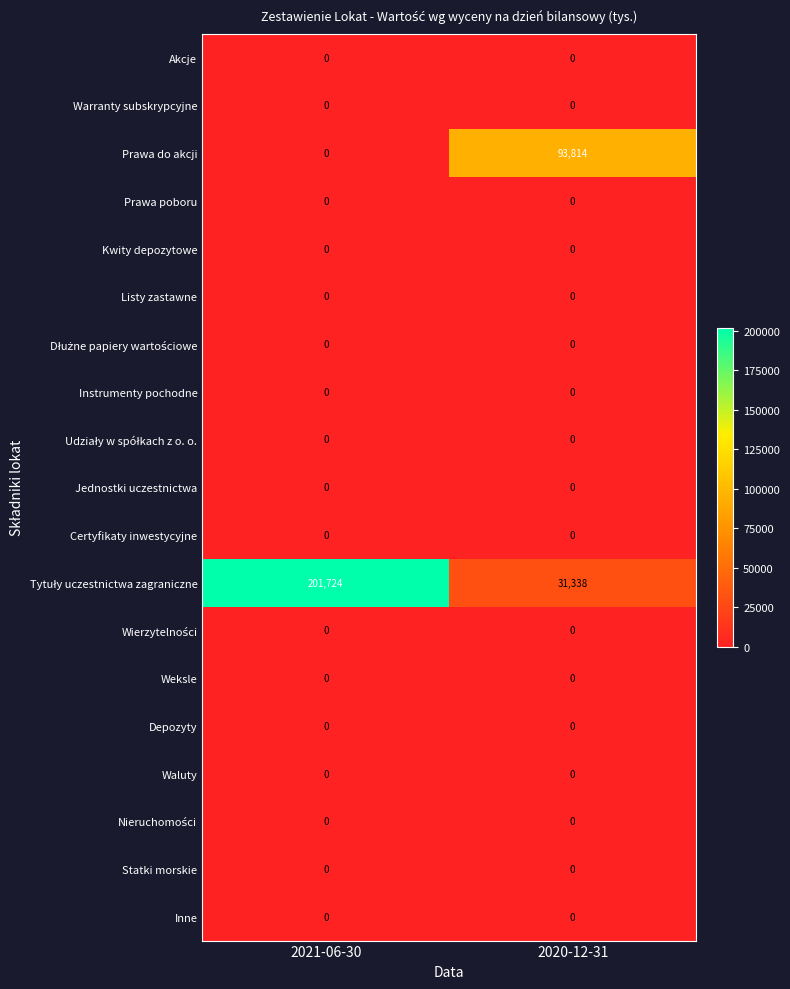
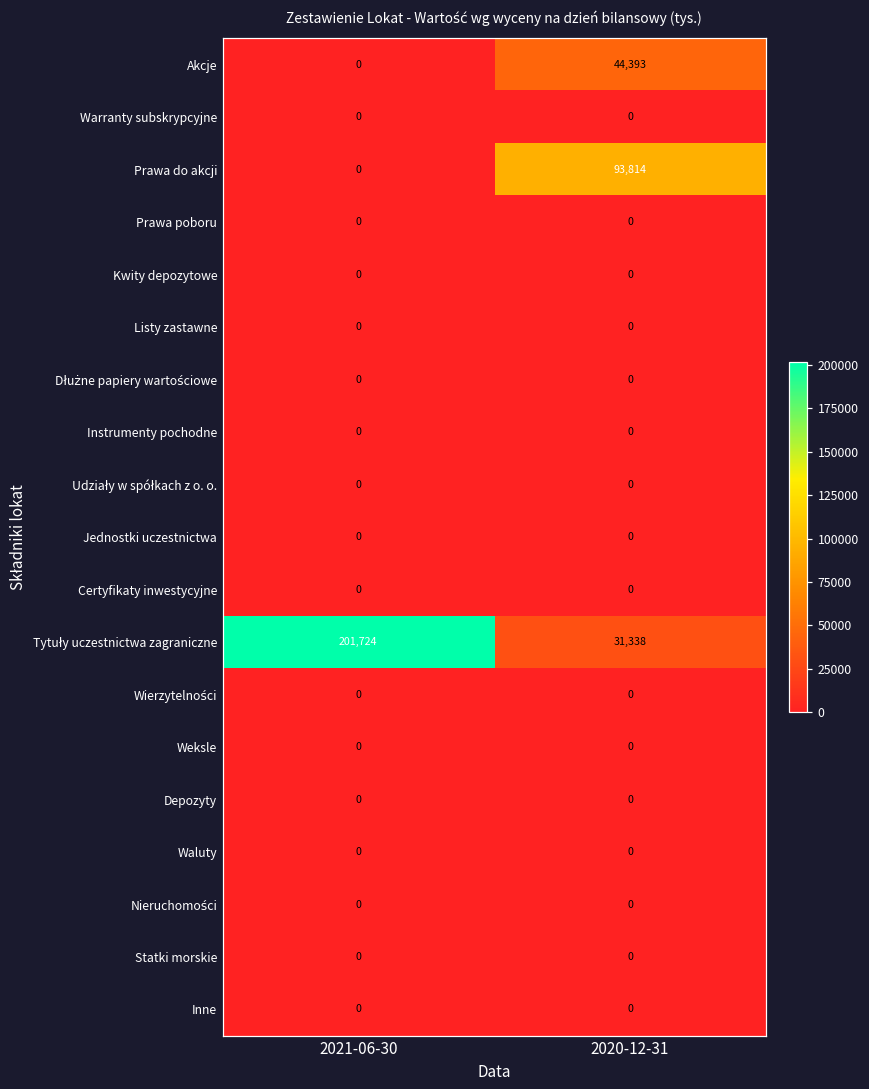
Akcje, 2020-12-31: 0 -> 44,393
